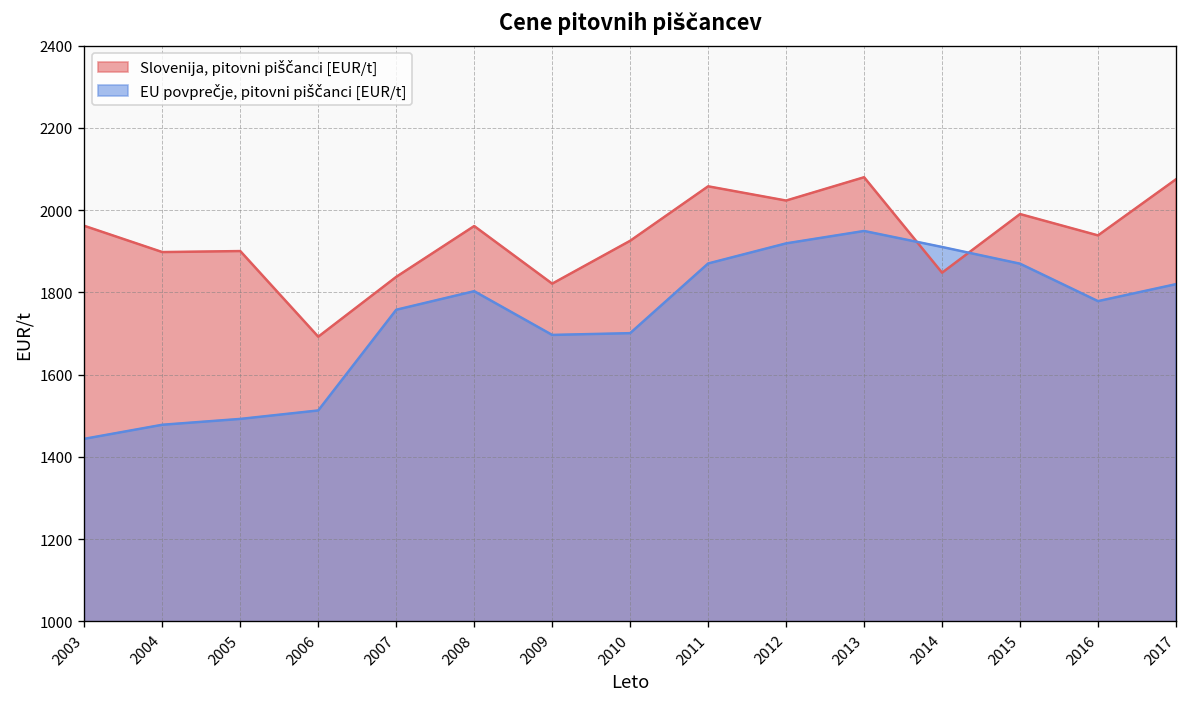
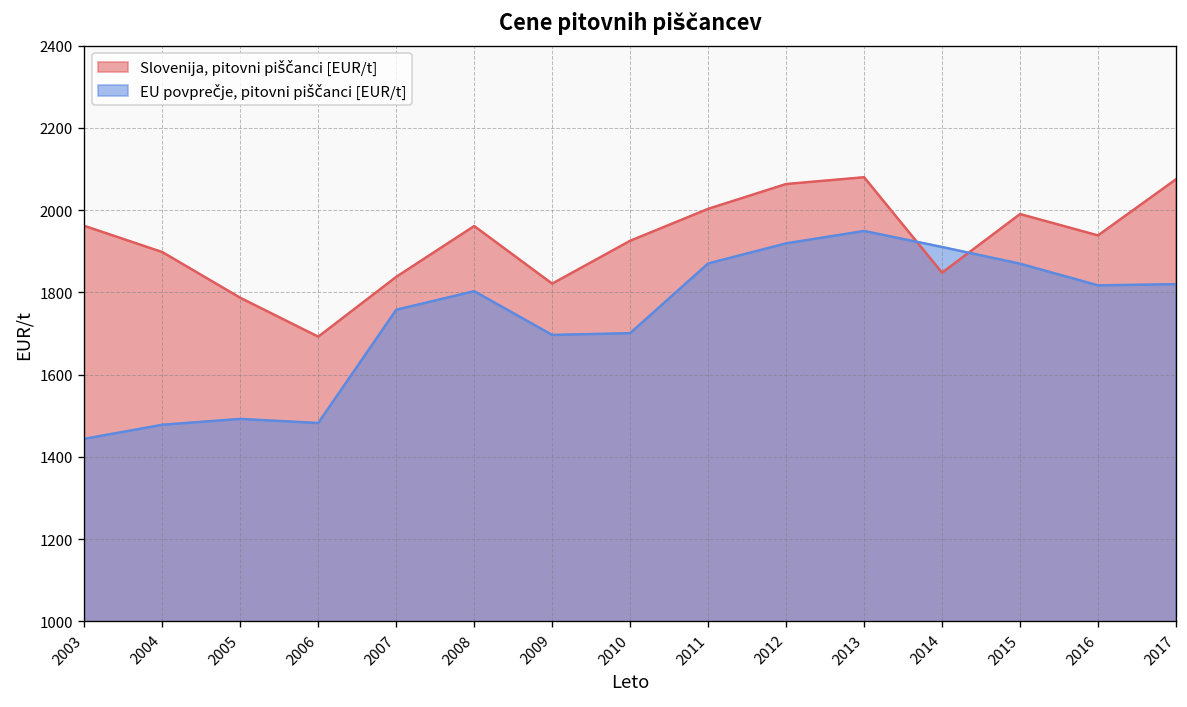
Slovenija, pitovni piščanci [EUR/t], 2005: 1900 -> 1790
EU povprečje, pitovni piščanci [EUR/t], 2006: 1510 -> 1480
Slovenija, pitovni piščanci [EUR/t], 2011: 2060 -> 2000
Slovenija, pitovni piščanci [EUR/t], 2012: 2020 -> 2060
EU povprečje, pitovni piščanci [EUR/t], 2016: 1780 -> 1820
